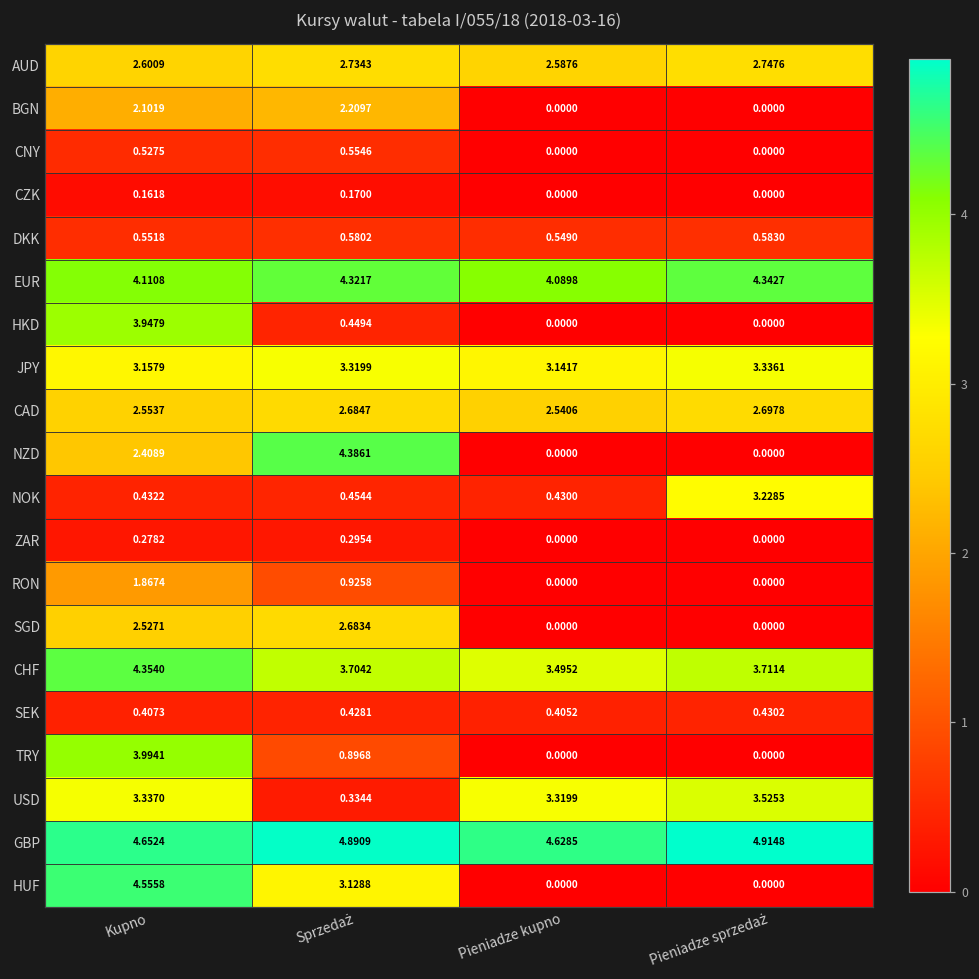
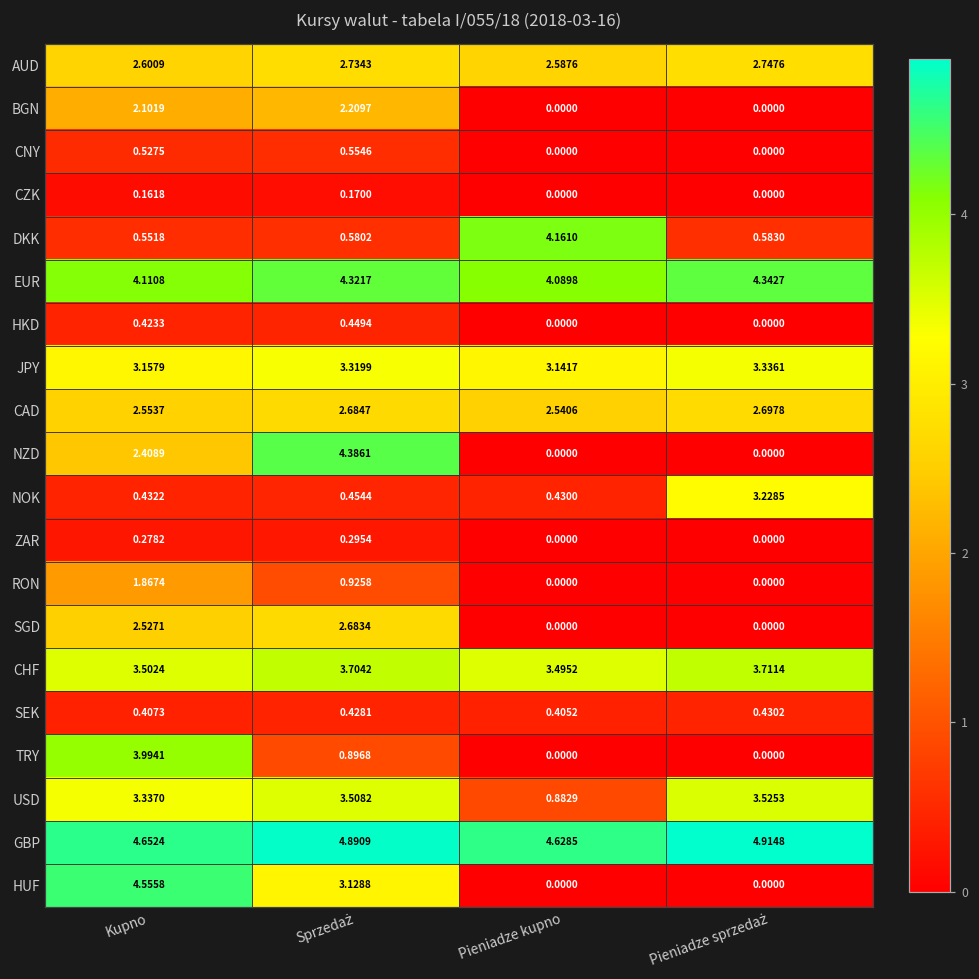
DKK, Pieniadze kupno: 0.5490 -> 4.1610
HKD, Kupno: 3.9479 -> 0.4233
CHF, Kupno: 4.3540 -> 3.5024
USD, Sprzedaż: 0.3344 -> 3.5082
USD, Pieniadze kupno: 3.3199 -> 0.8829
